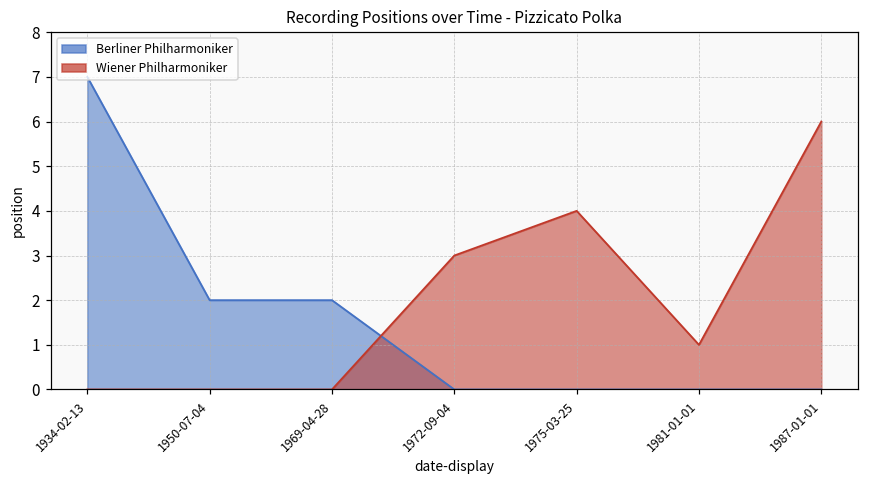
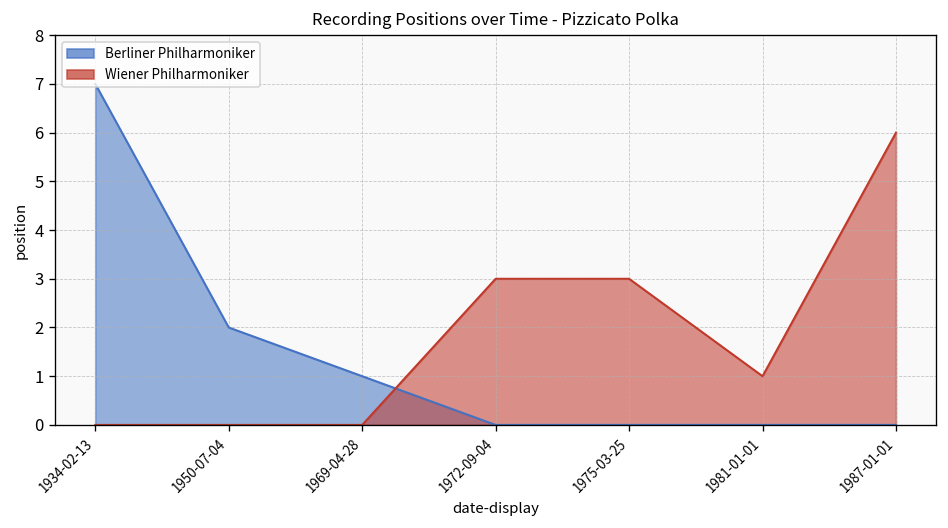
Berliner Philharmoniker, 1969-04-28: 2 -> 1
Wiener Philharmoniker, 1975-03-25: 4 -> 3
